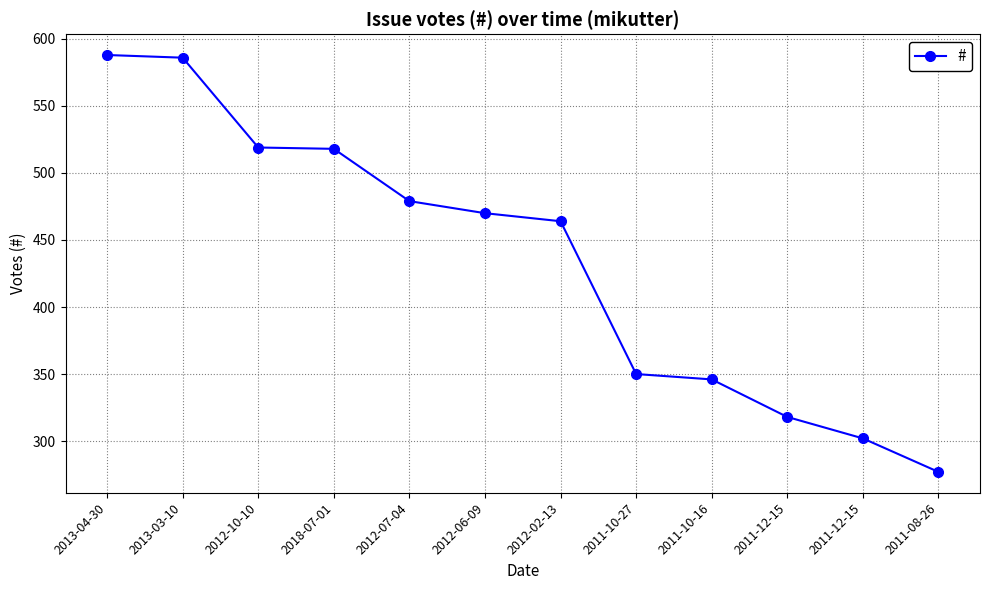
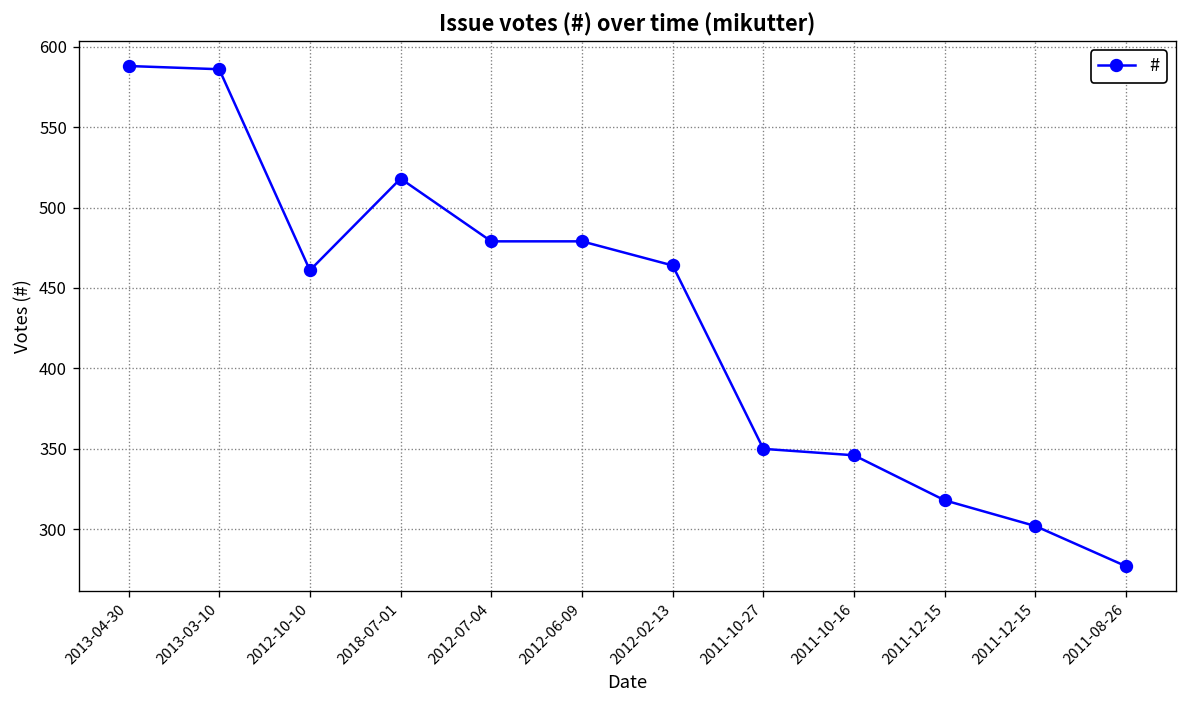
2012-10-10: 519 -> 461
2012-06-09: 470 -> 479
